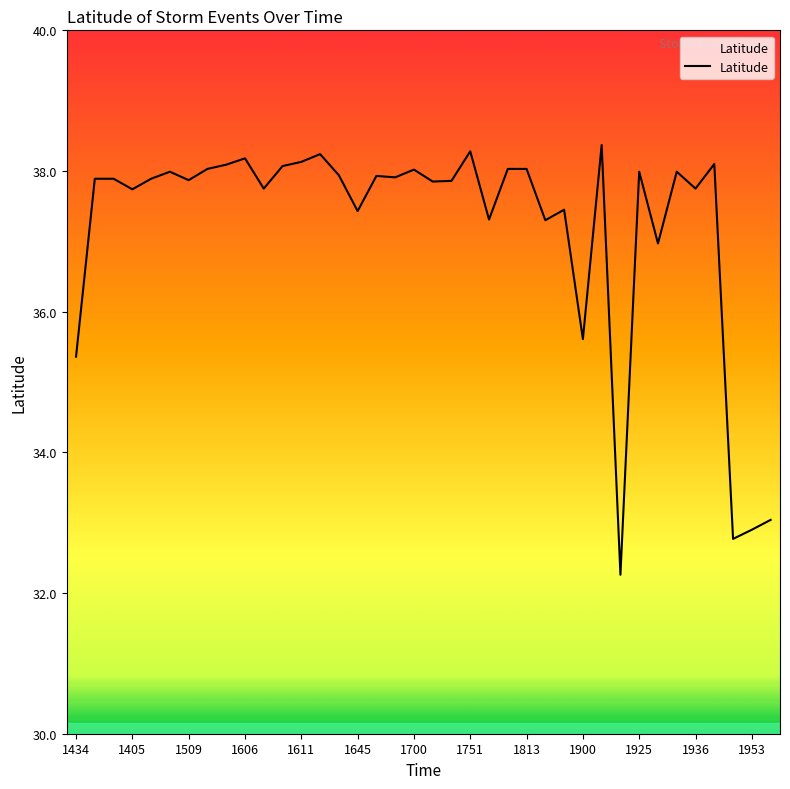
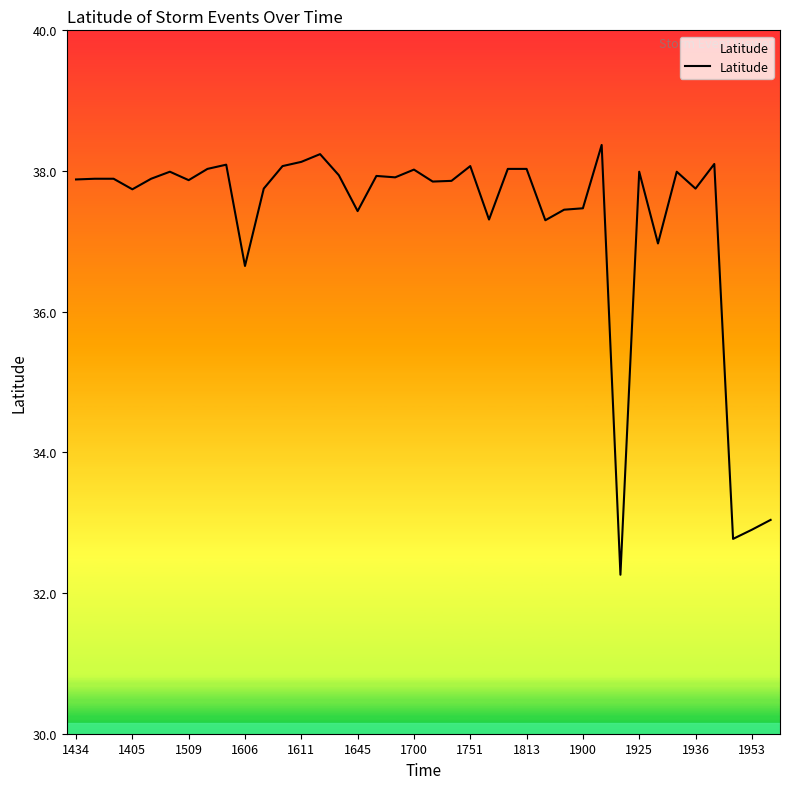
1434: 35.4 -> 37.9
1606: 38.2 -> 36.7
1751: 38.3 -> 38.1
1900: 35.6 -> 37.5
